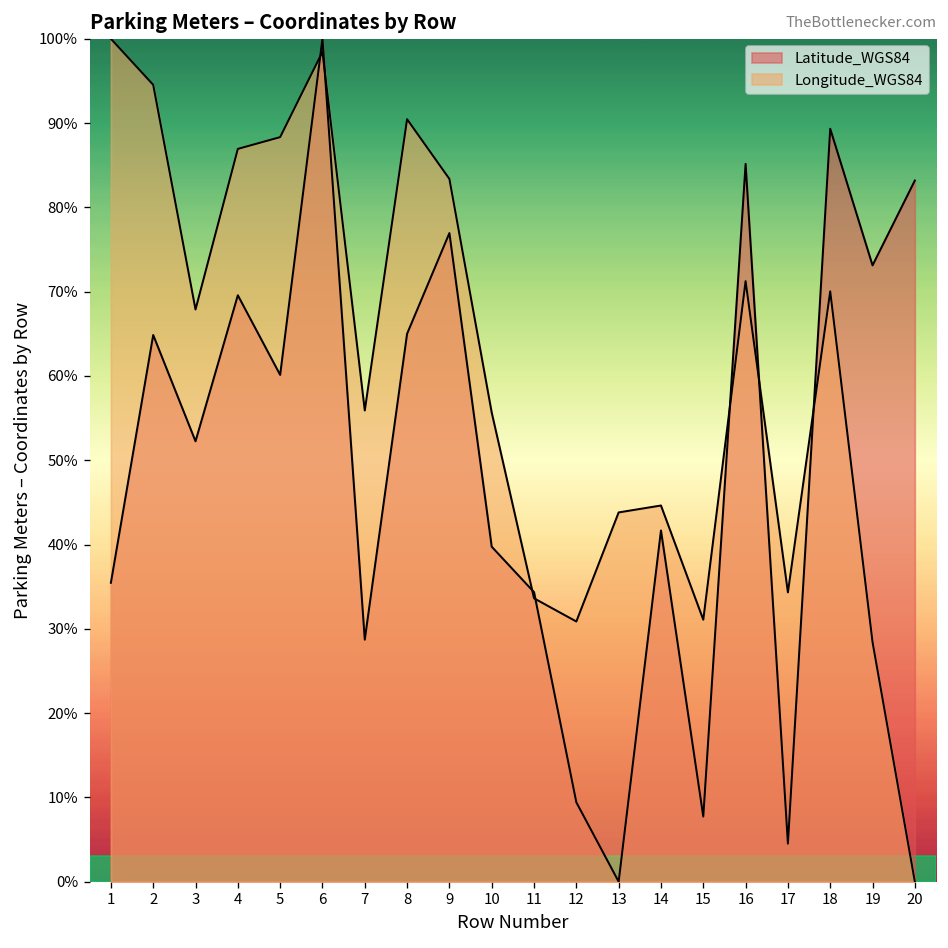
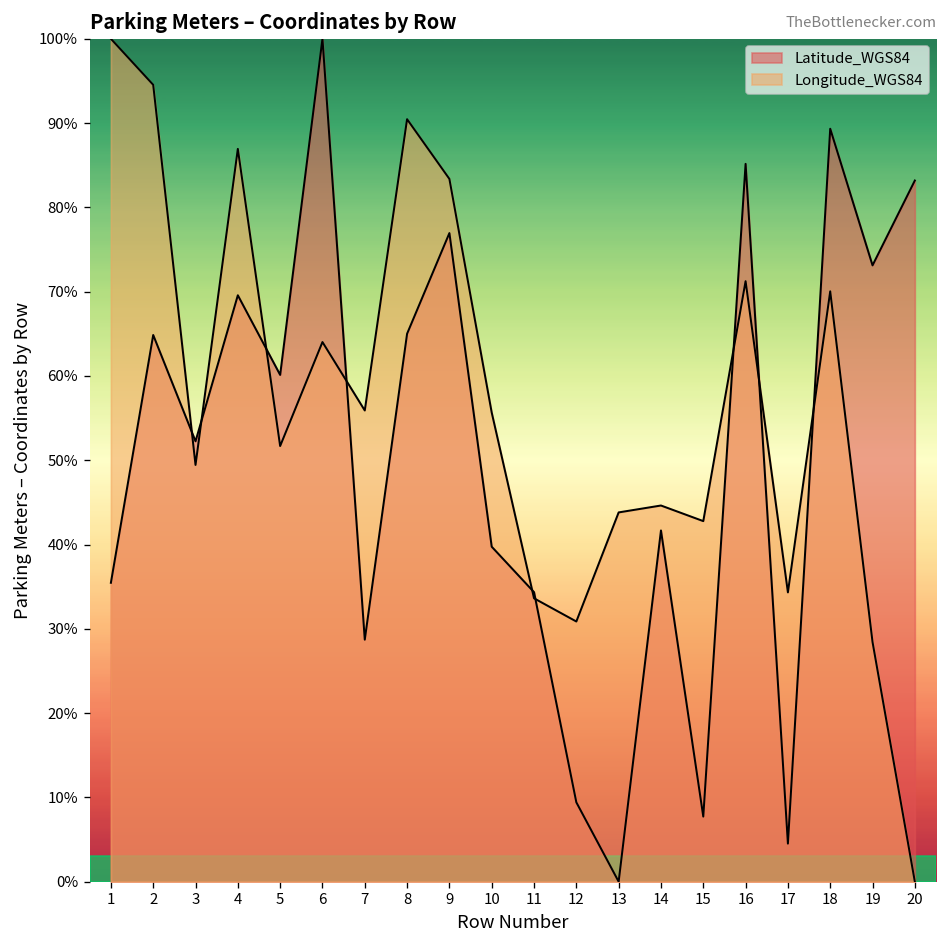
Longitude_WGS84, 3: 68% -> 49%
Longitude_WGS84, 5: 88% -> 52%
Longitude_WGS84, 6: 98% -> 64%
Longitude_WGS84, 15: 31% -> 43%
